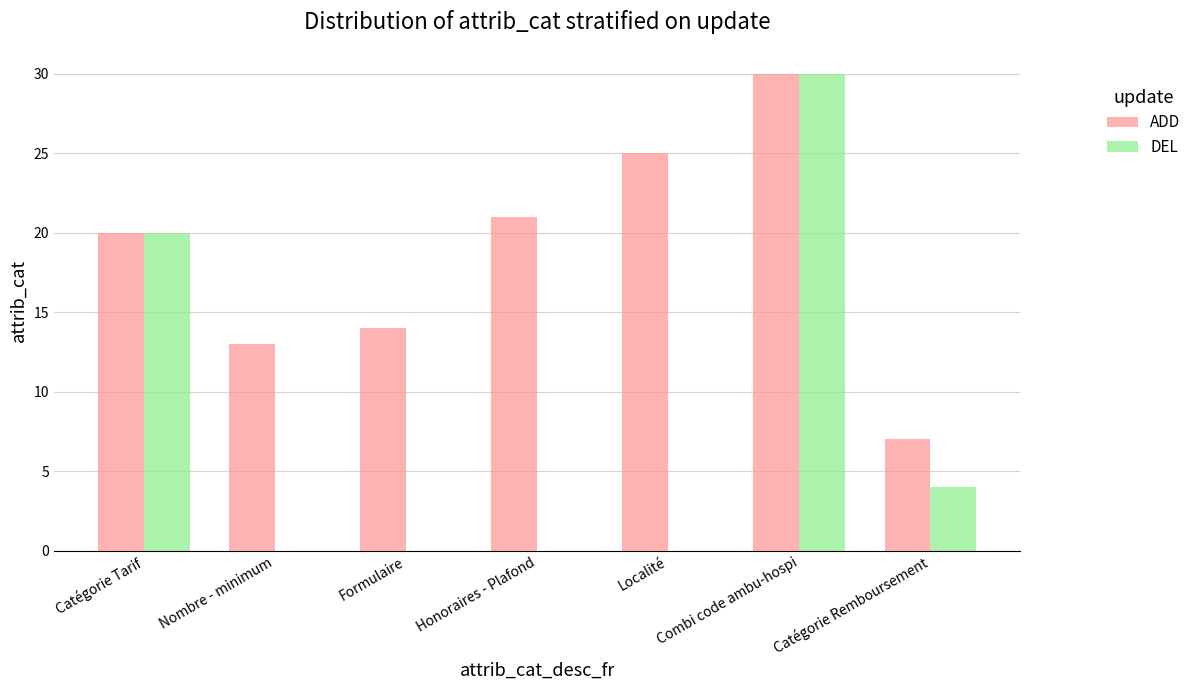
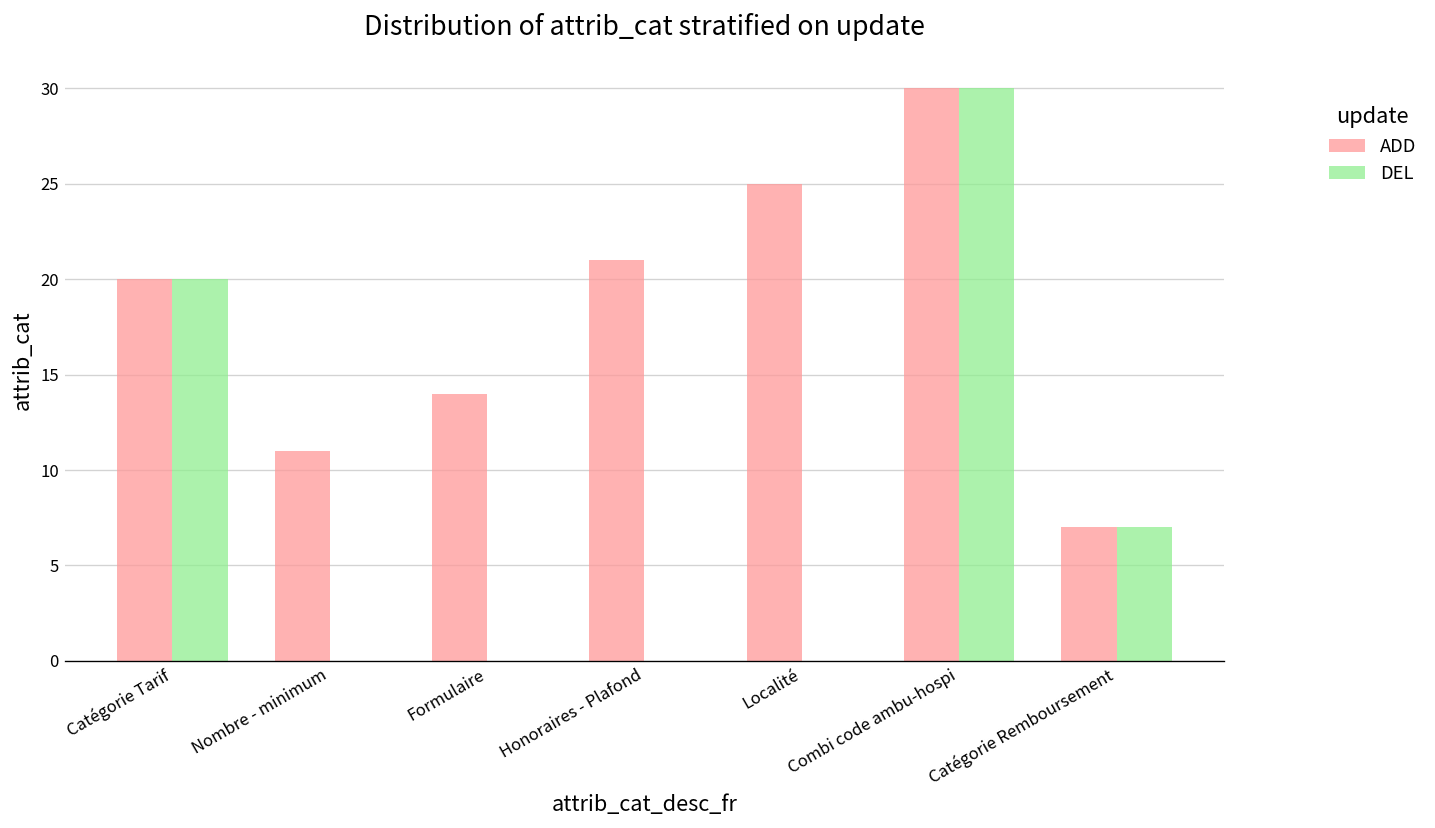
ADD, Nombre - minimum: 13 -> 11
DEL, Catégorie Remboursement: 4 -> 7
